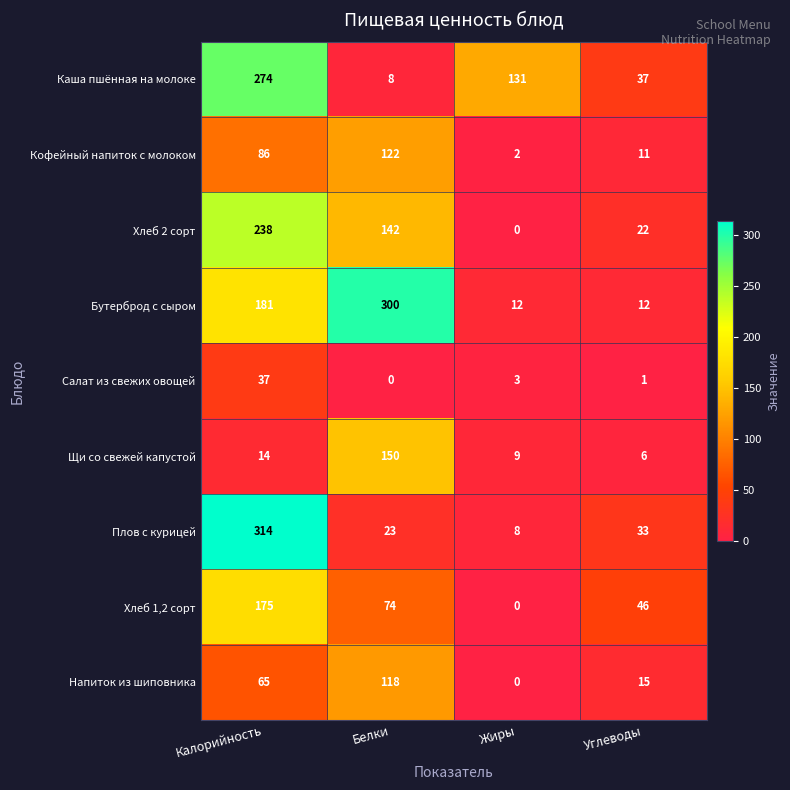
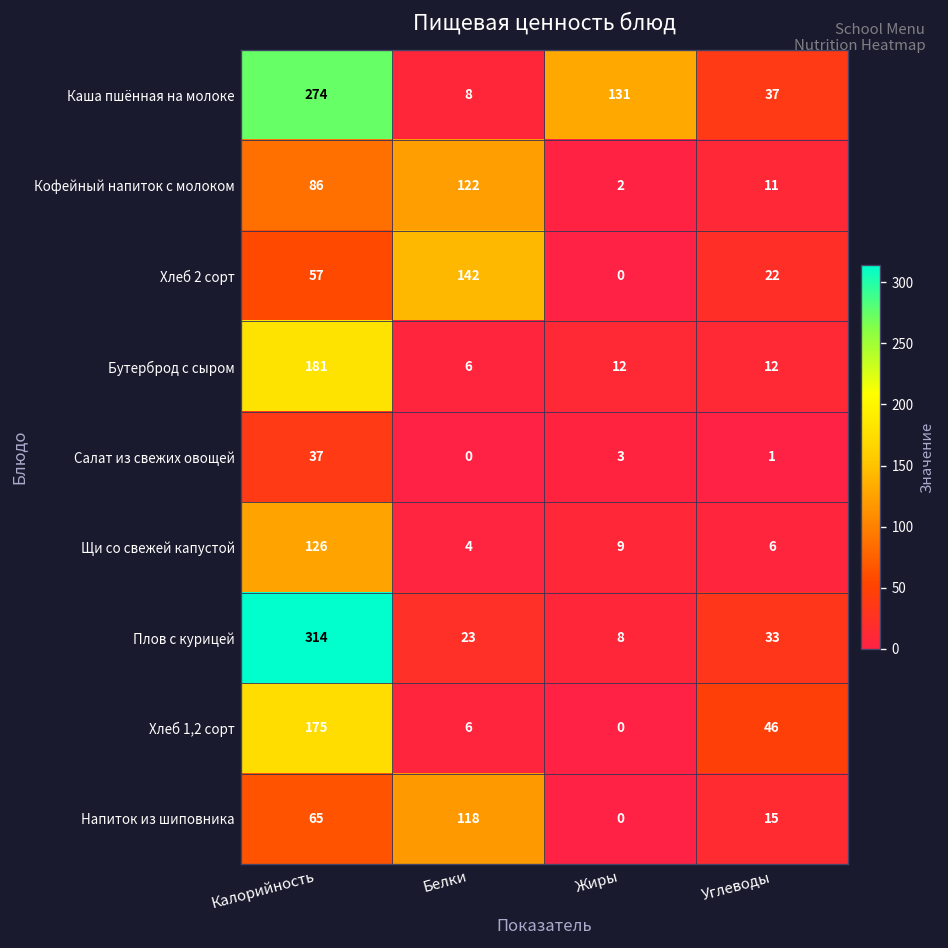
Хлеб 2 сорт, Калорийность: 238 -> 57
Бутерброд с сыром, Белки: 300 -> 6
Щи со свежей капустой, Калорийность: 14 -> 126
Щи со свежей капустой, Белки: 150 -> 4
Хлеб 1,2 сорт, Белки: 74 -> 6
